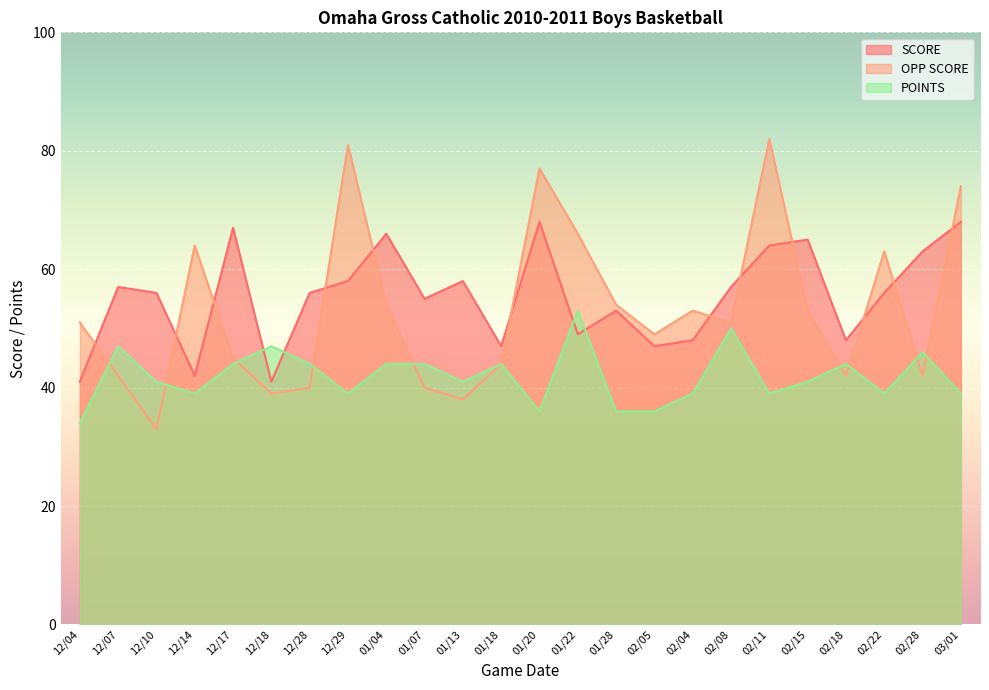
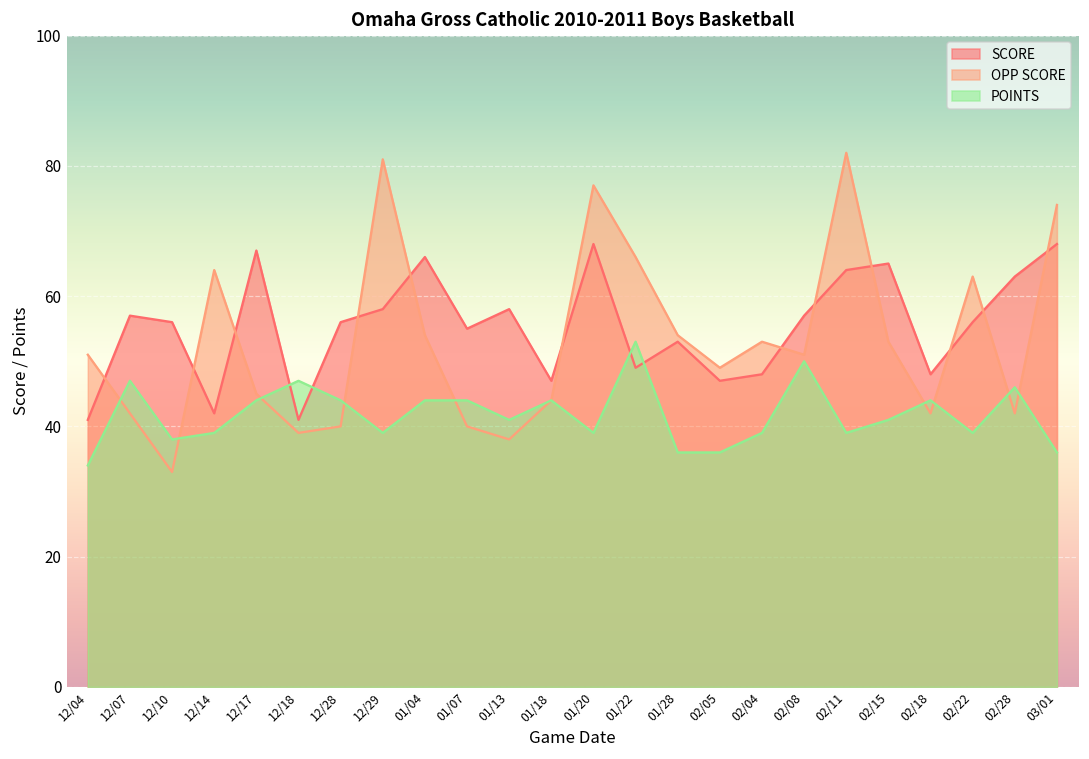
POINTS, 12/10: 41 -> 38
POINTS, 01/20: 36 -> 39
POINTS, 03/01: 39 -> 36
